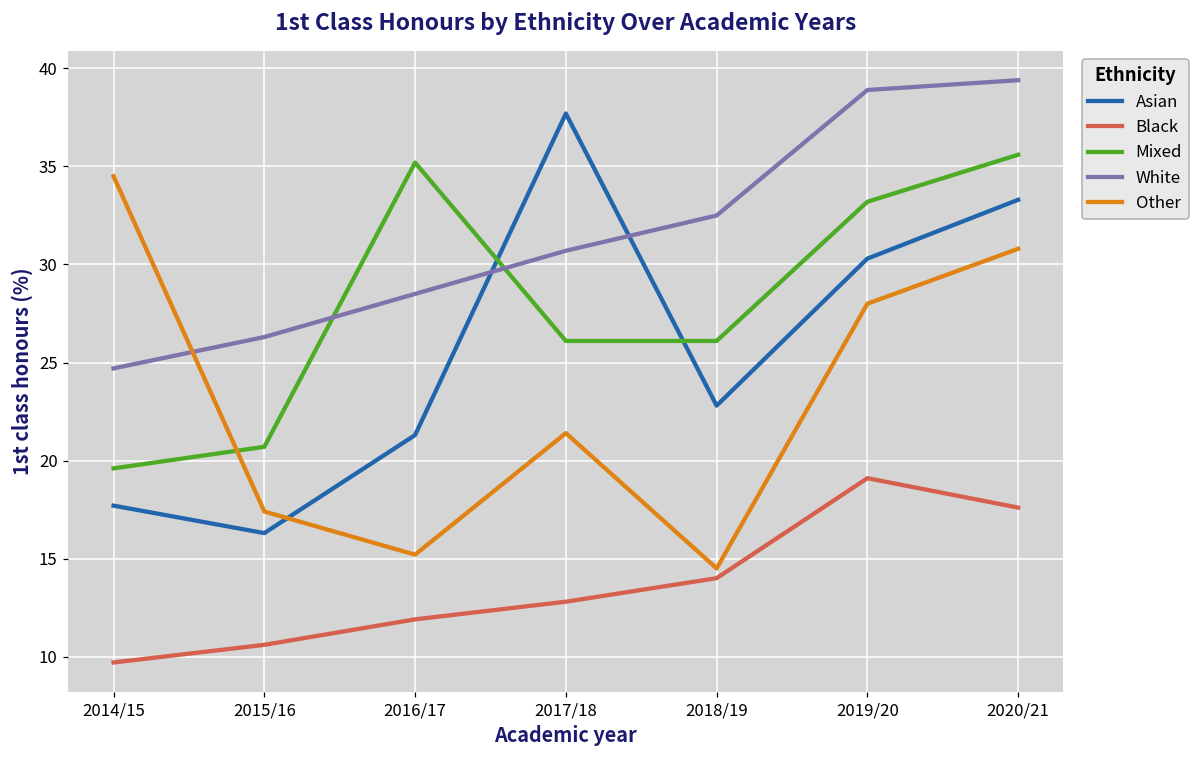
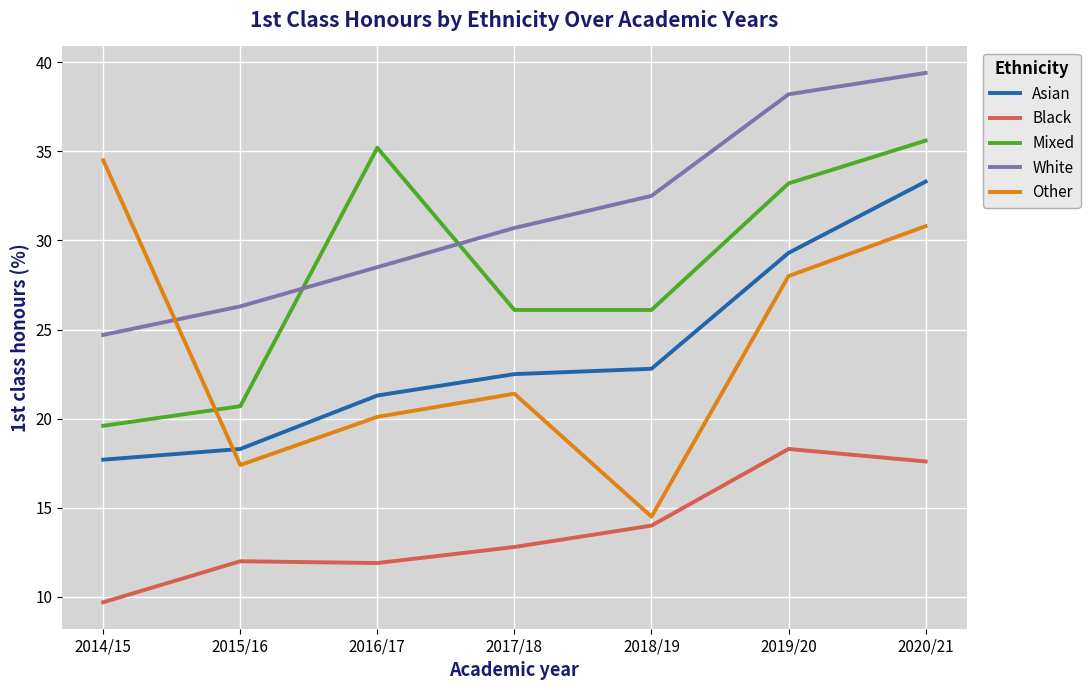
Asian, 2015/16: 16.3 -> 18.3
Black, 2015/16: 10.6 -> 12.0
Other, 2016/17: 15.2 -> 20.1
Asian, 2017/18: 37.7 -> 22.5
Asian, 2019/20: 30.3 -> 29.3
Black, 2019/20: 19.1 -> 18.3
White, 2019/20: 38.9 -> 38.2
